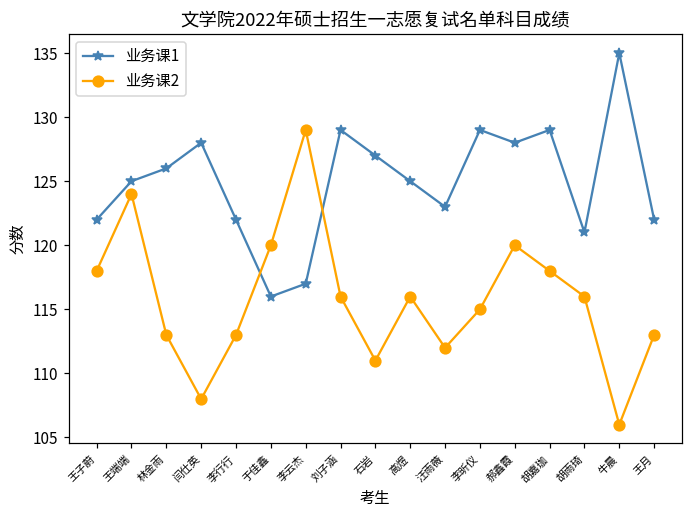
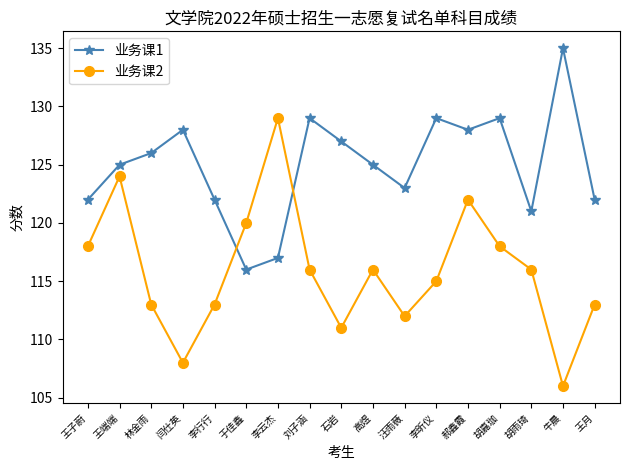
业务课2, 郝鑫霞: 120 -> 122
